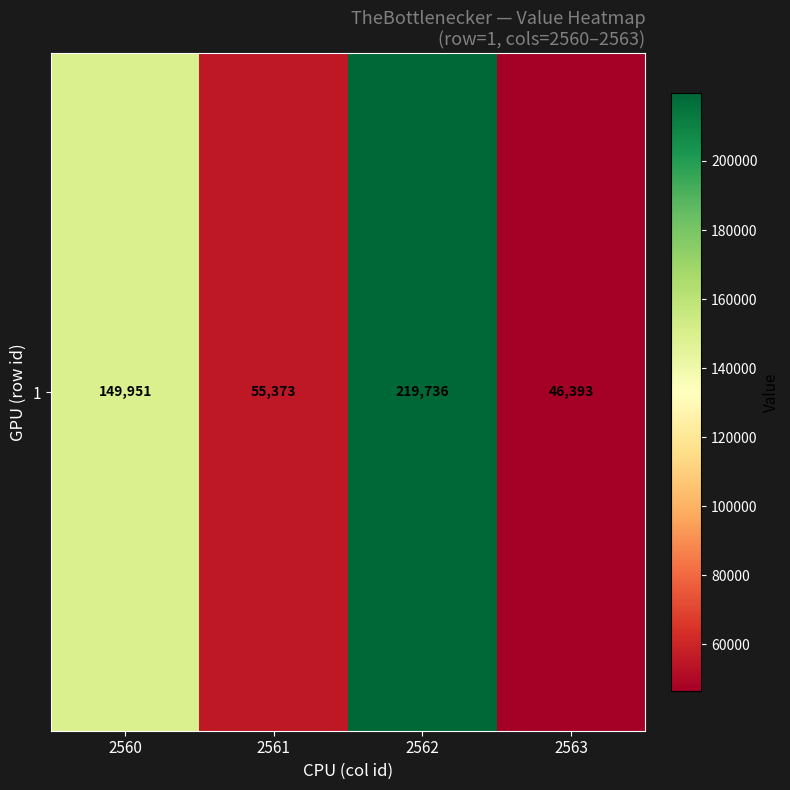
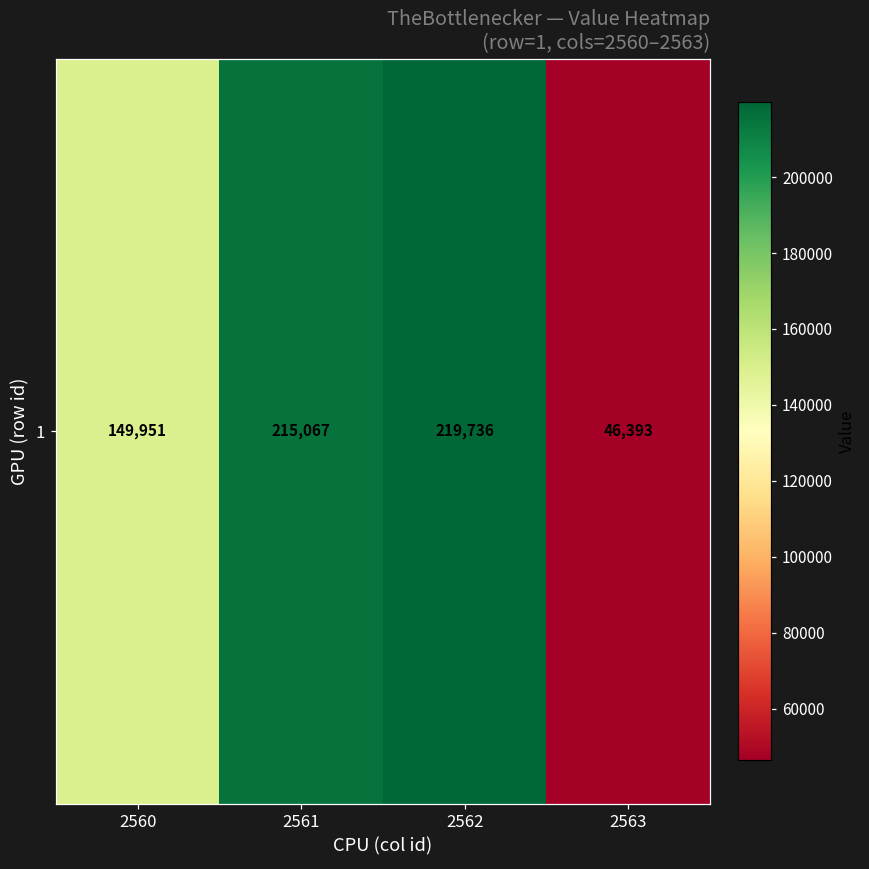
1, 2561: 55,373 -> 215,067
